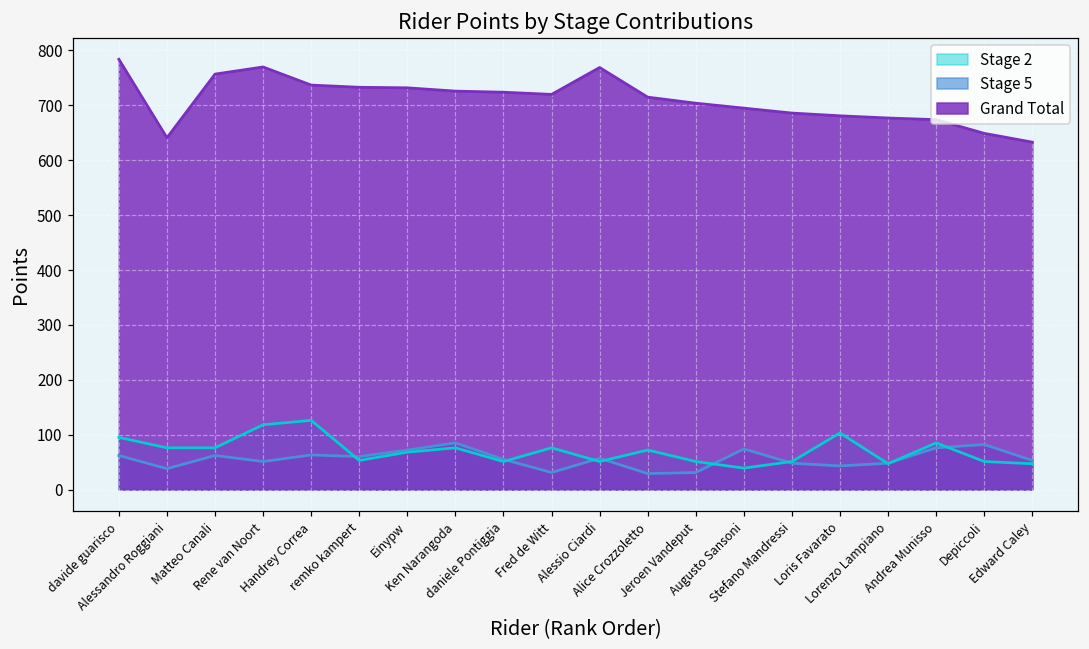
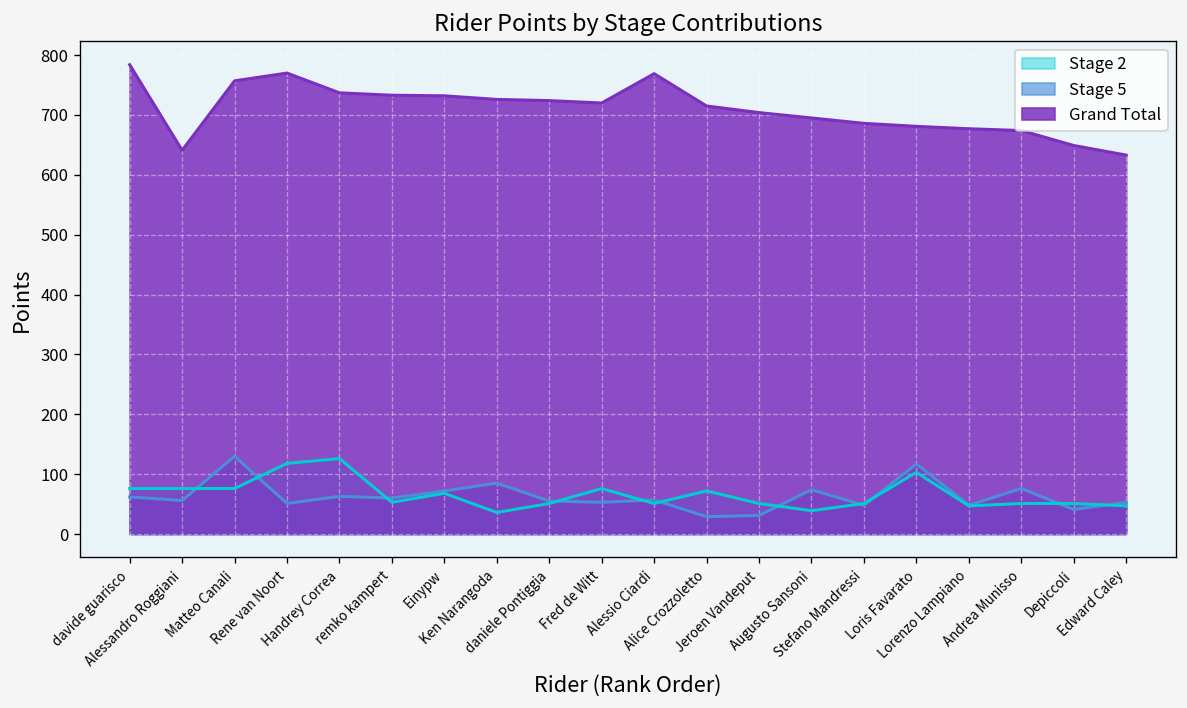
Stage 2, davide guarisco: 100 -> 80
Stage 5, Alessandro Roggiani: 40 -> 60
Stage 5, Matteo Canali: 60 -> 130
Stage 2, Ken Narangoda: 80 -> 40
Stage 5, Fred de Witt: 30 -> 50
Stage 5, Loris Favarato: 40 -> 120
Stage 2, Andrea Munisso: 90 -> 50
Stage 5, Depiccoli: 80 -> 40
